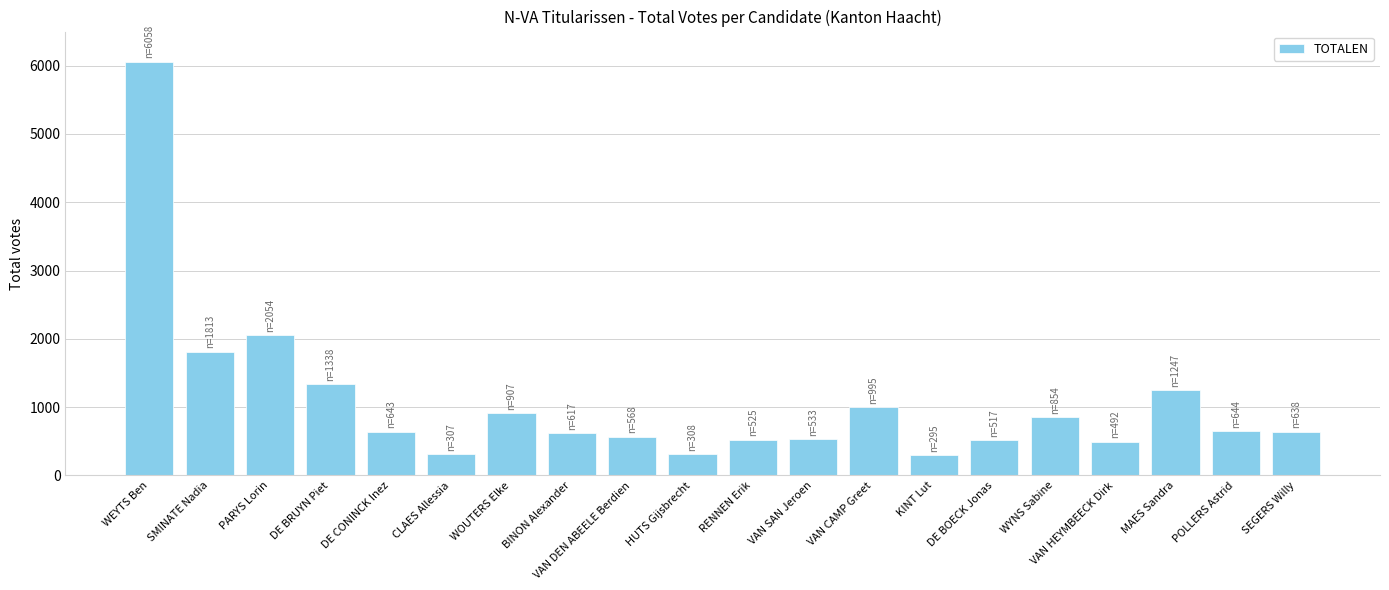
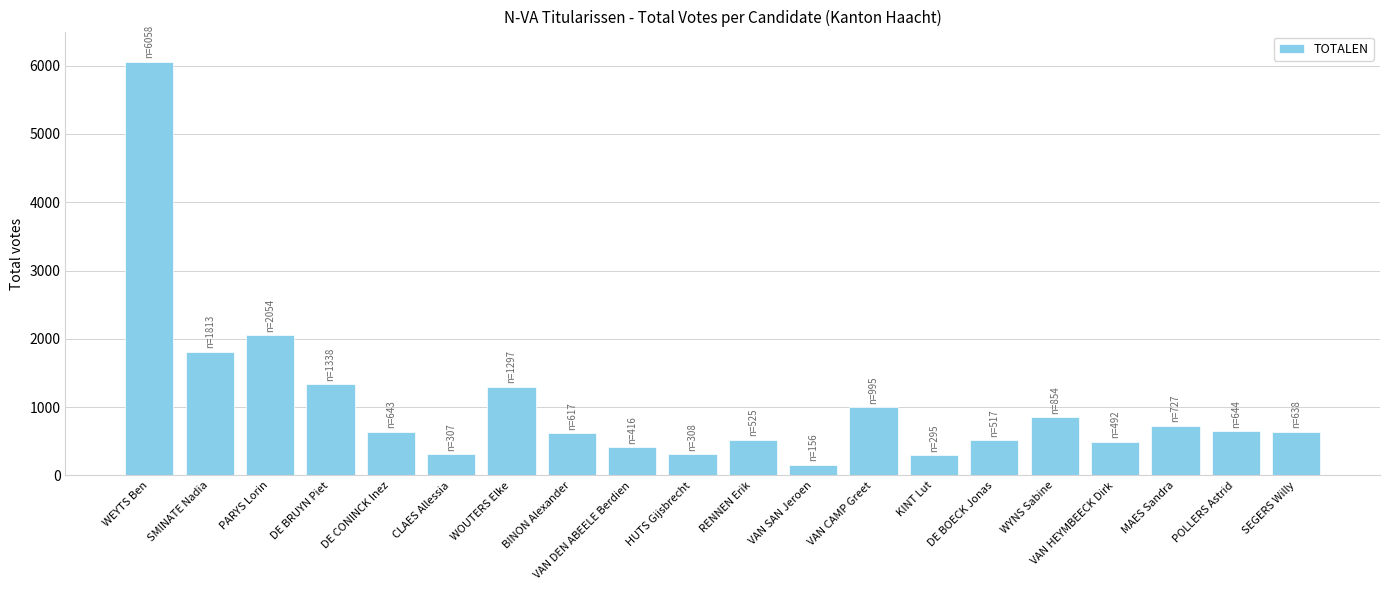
WOUTERS Elke: 907 -> 1297
VAN DEN ABEELE Berdien: 568 -> 416
VAN SAN Jeroen: 533 -> 156
MAES Sandra: 1247 -> 727
